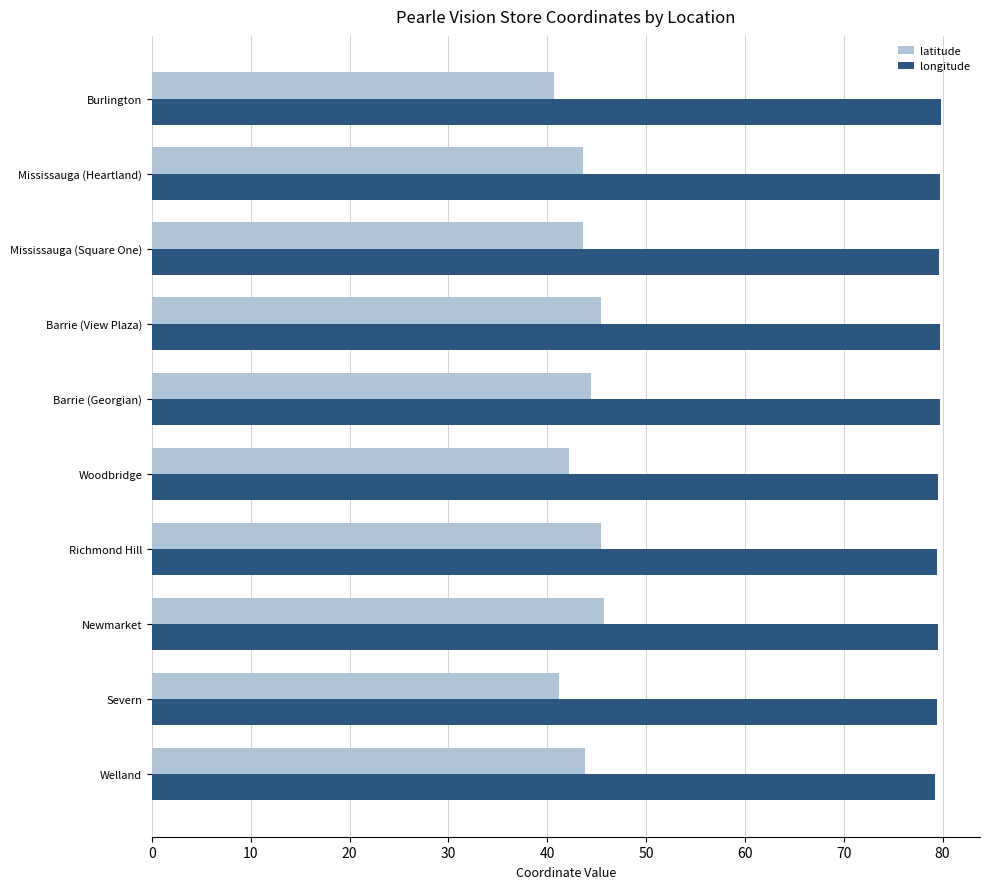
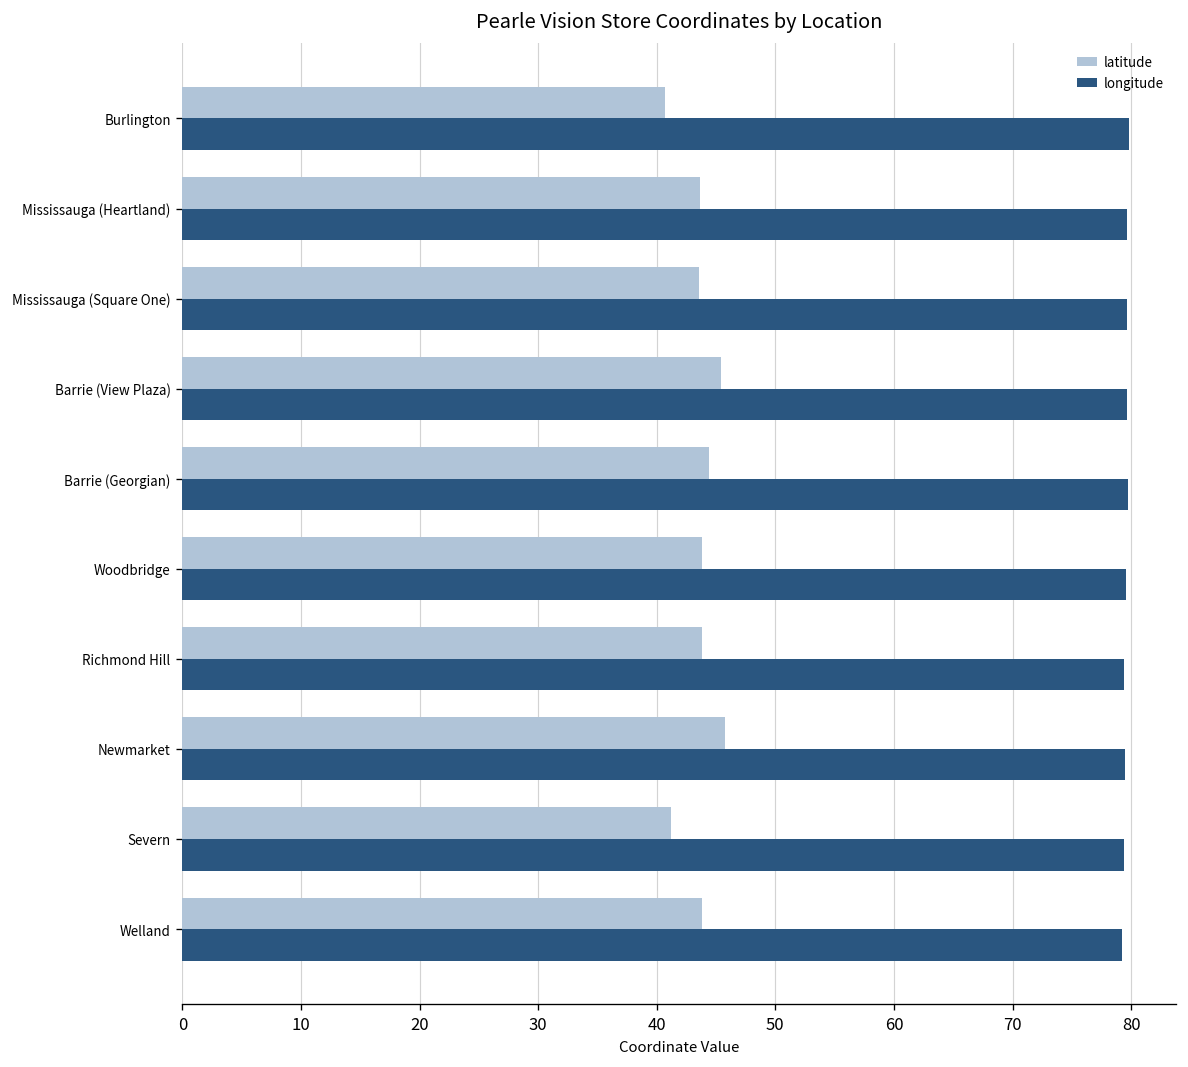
latitude, Woodbridge: 42 -> 44
latitude, Richmond Hill: 45 -> 44
